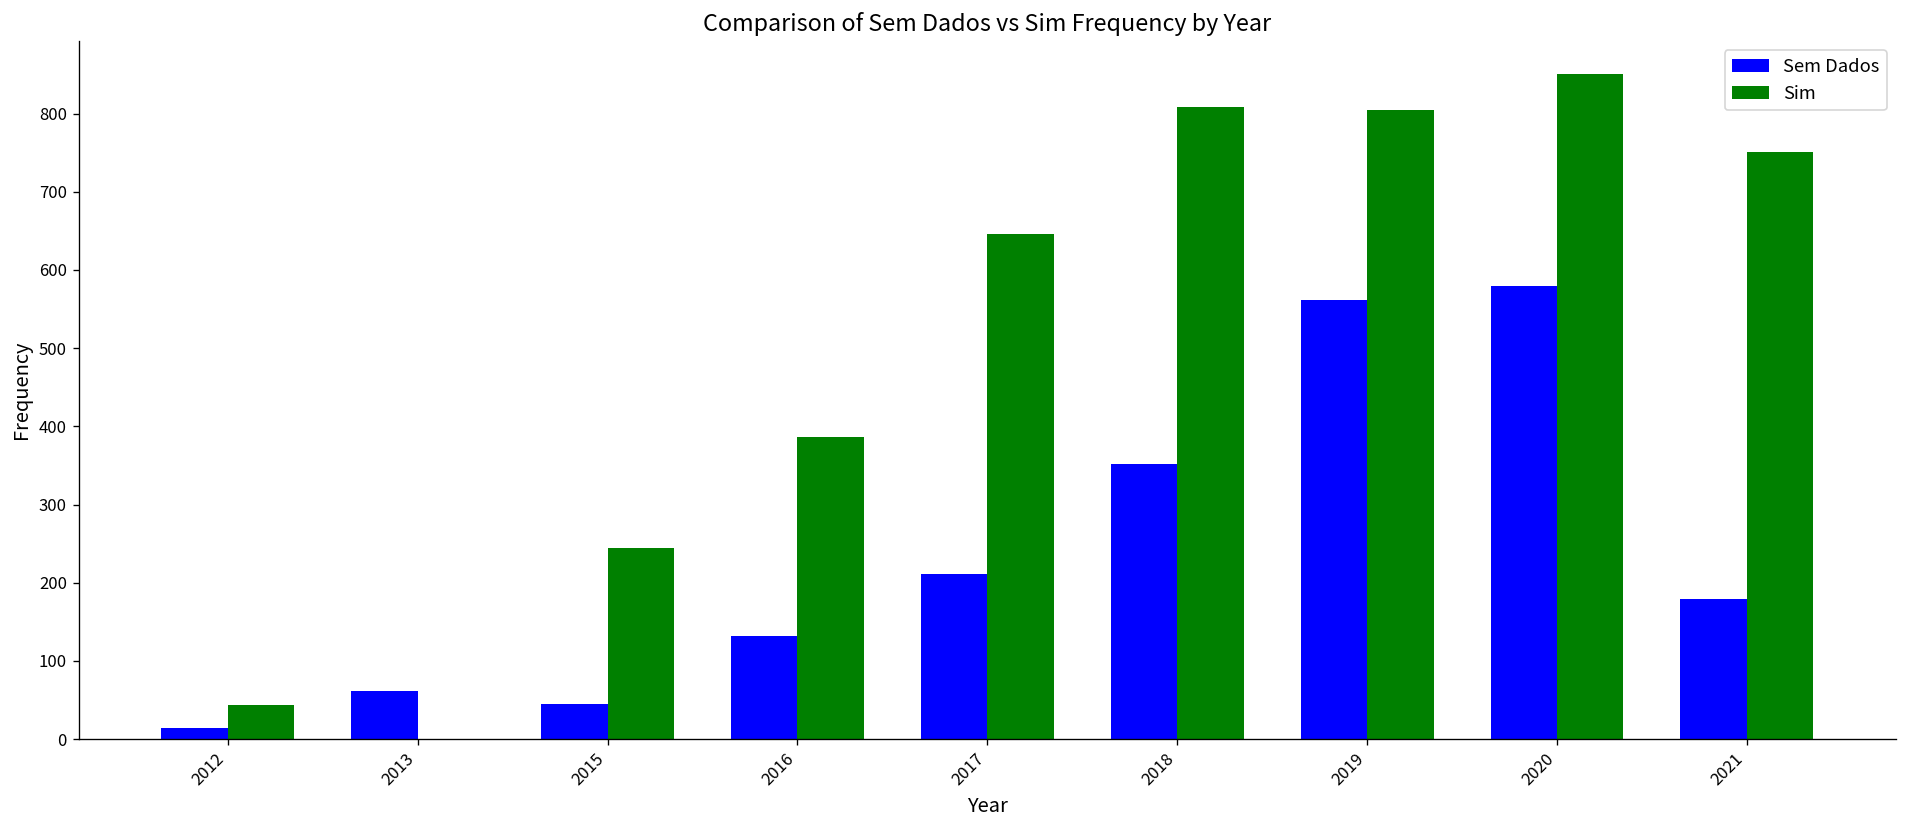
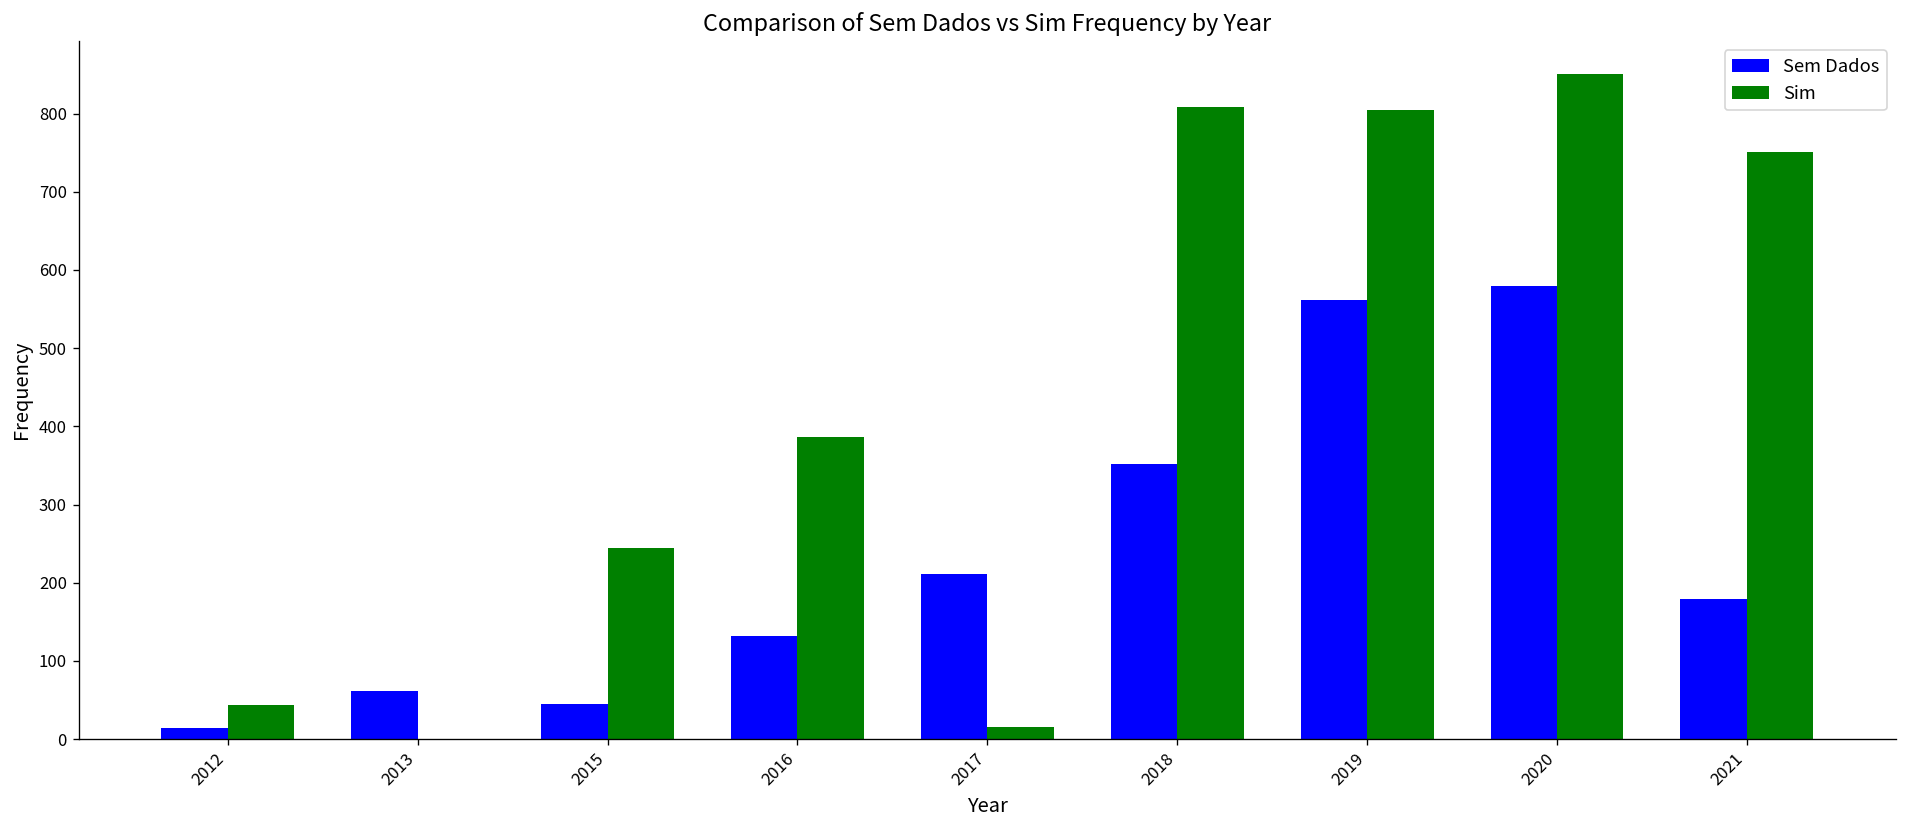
Sim, 2017: 650 -> 20
